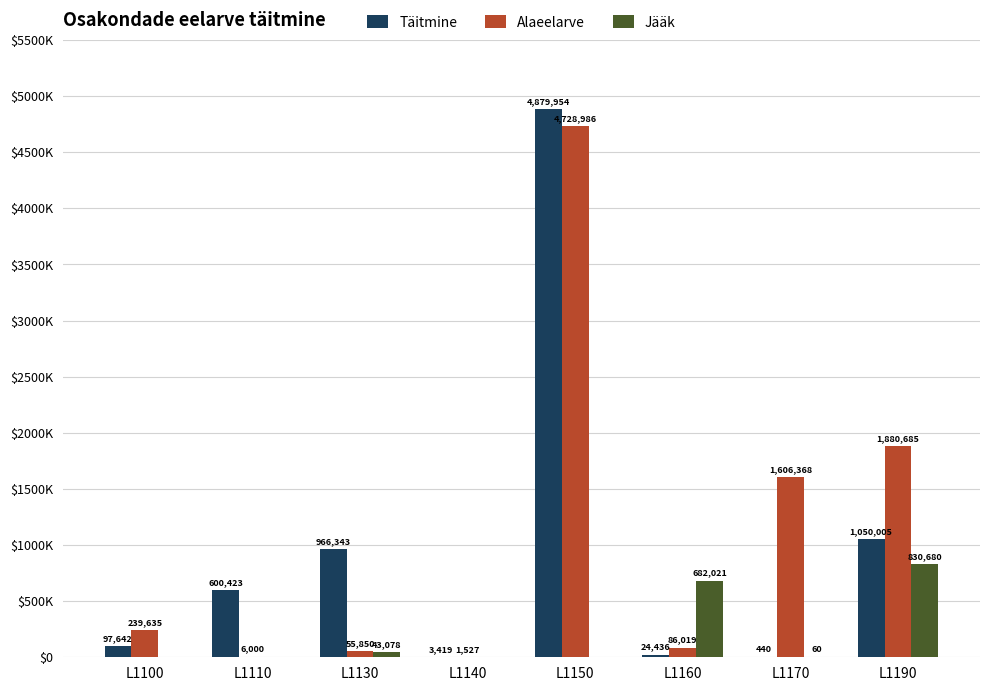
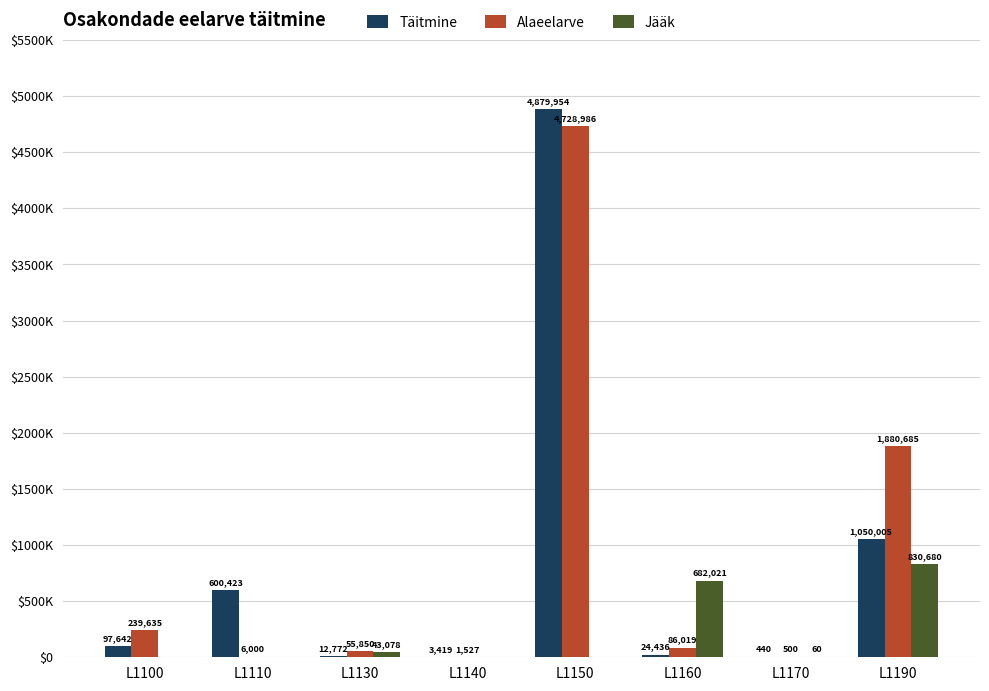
Täitmine, L1130: 966,343 -> 12,772
Alaeelarve, L1170: 1,606,368 -> 500
